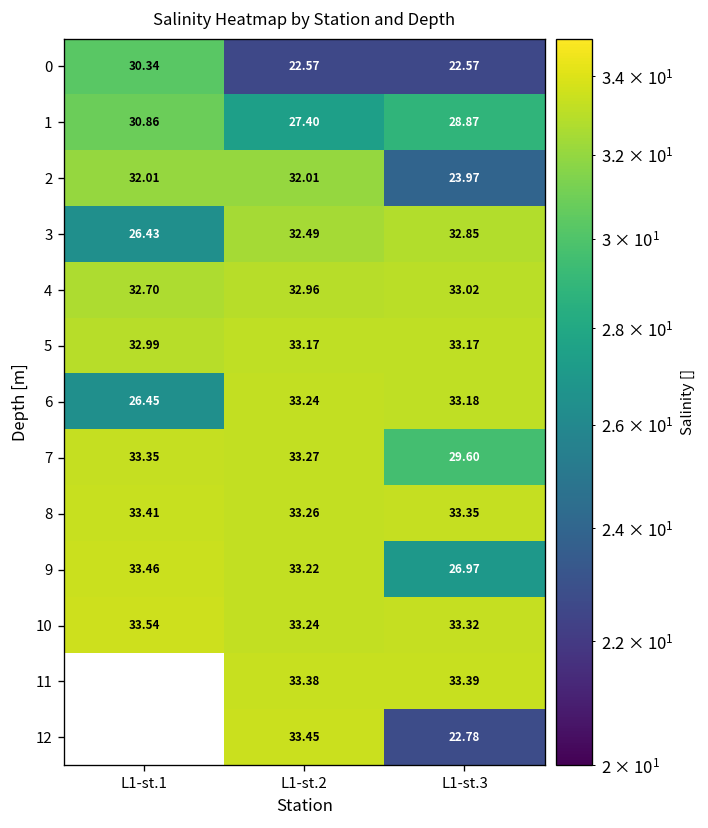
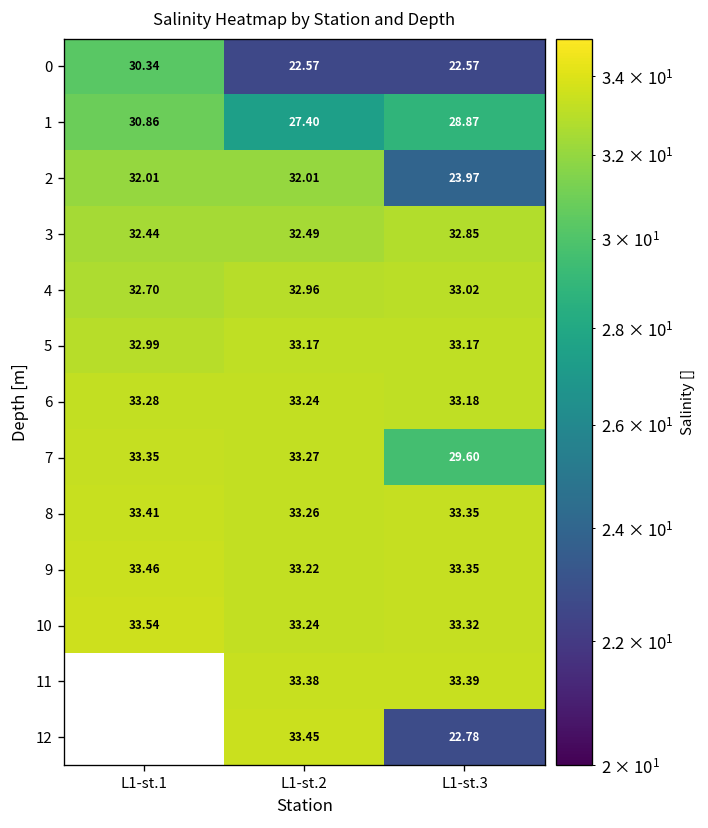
3, L1-st.1: 26.43 -> 32.44
6, L1-st.1: 26.45 -> 33.28
9, L1-st.3: 26.97 -> 33.35
